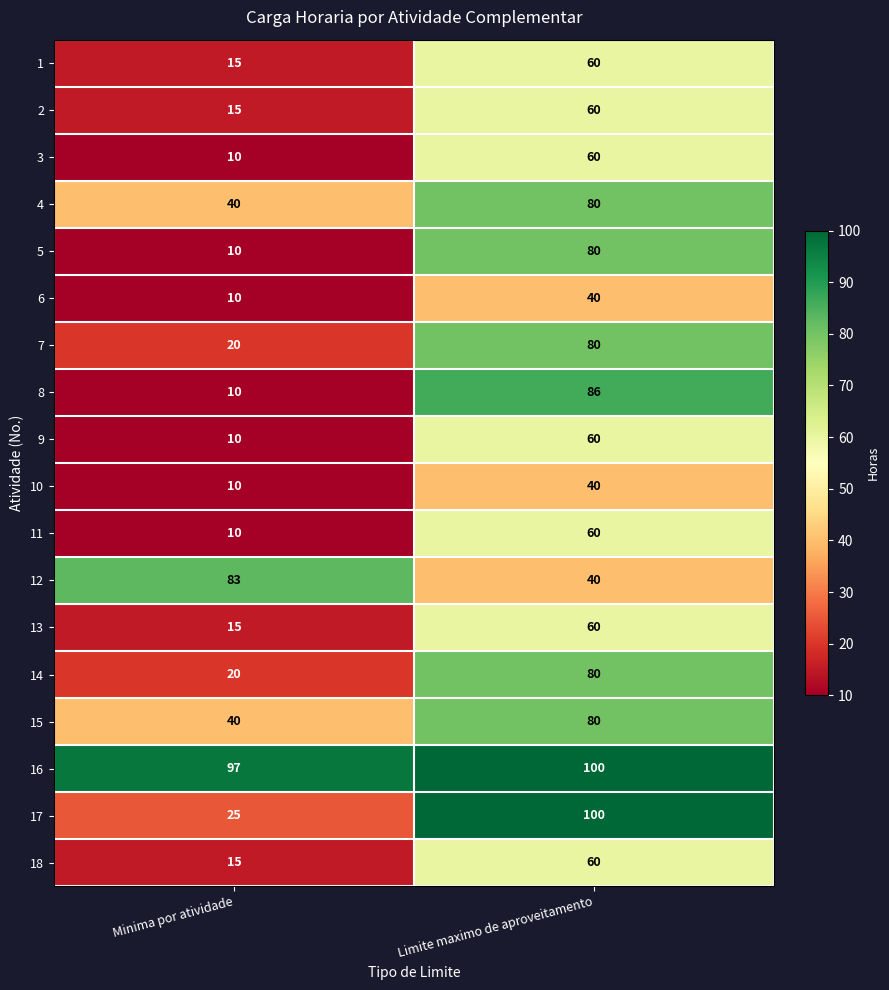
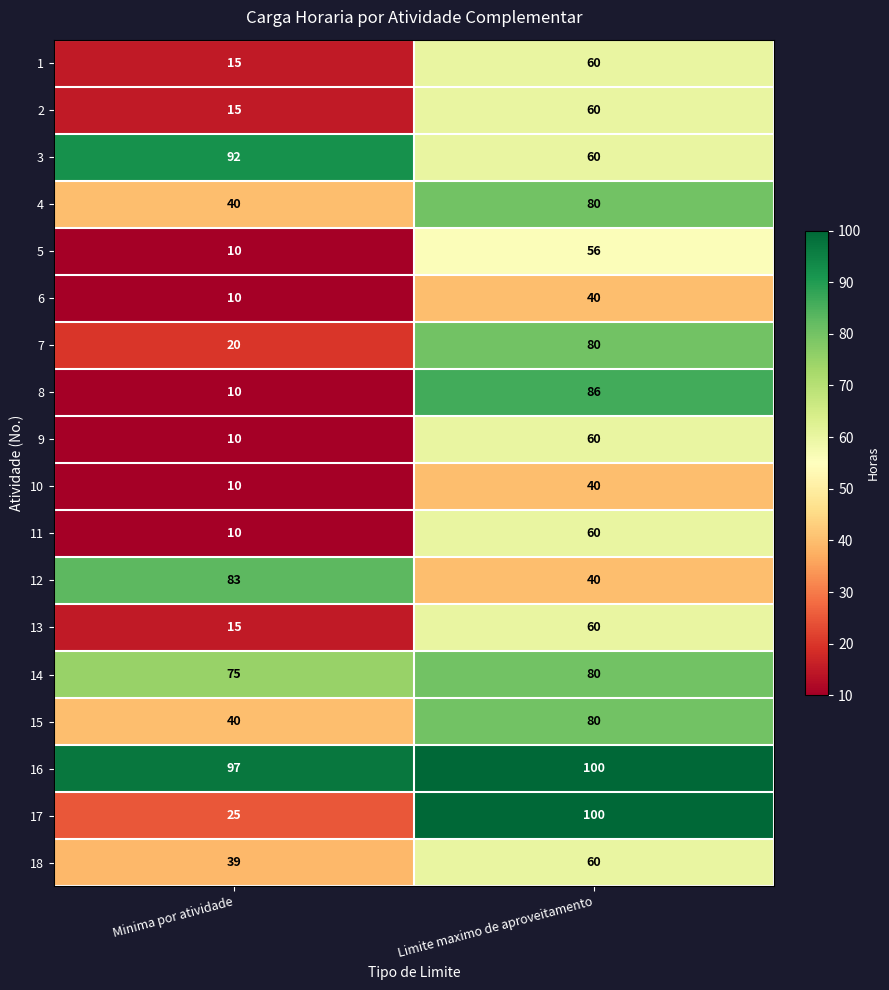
3, Minima por atividade: 10 -> 92
5, Limite maximo de aproveitamento: 80 -> 56
14, Minima por atividade: 20 -> 75
18, Minima por atividade: 15 -> 39
